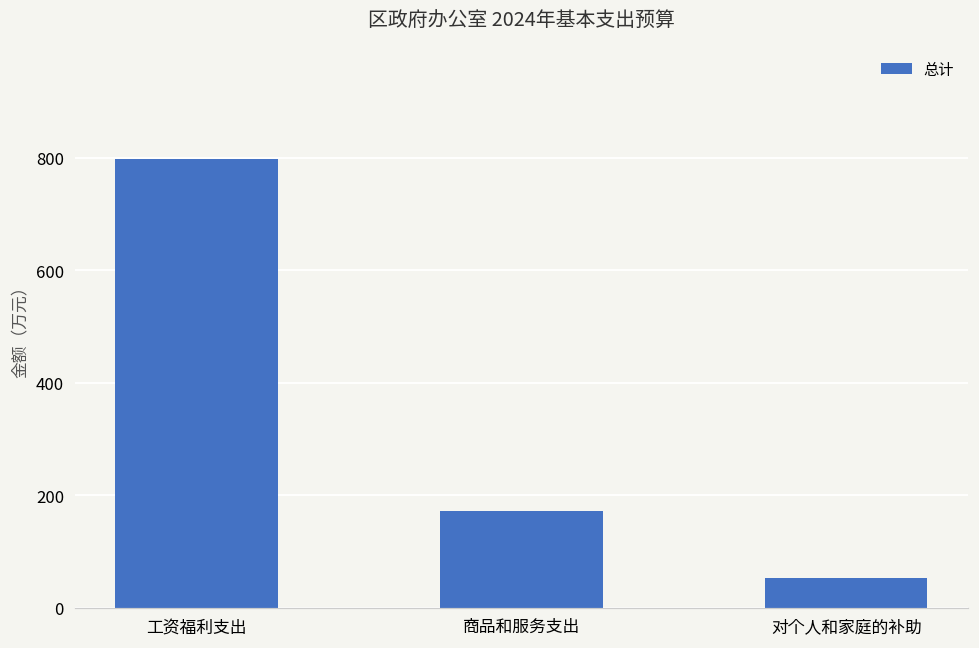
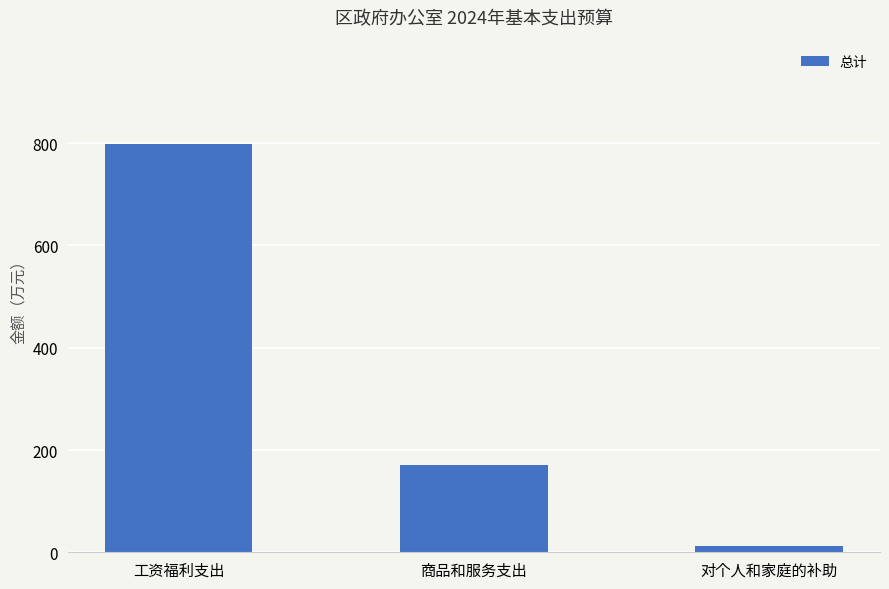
对个人和家庭的补助: 50 -> 10
